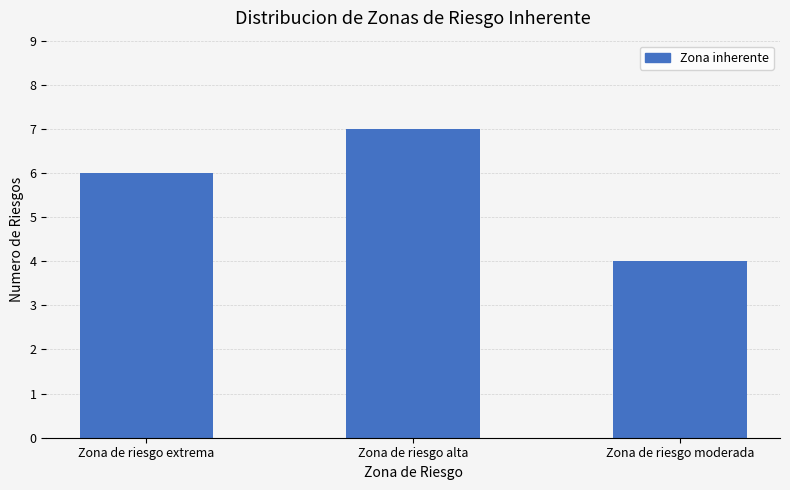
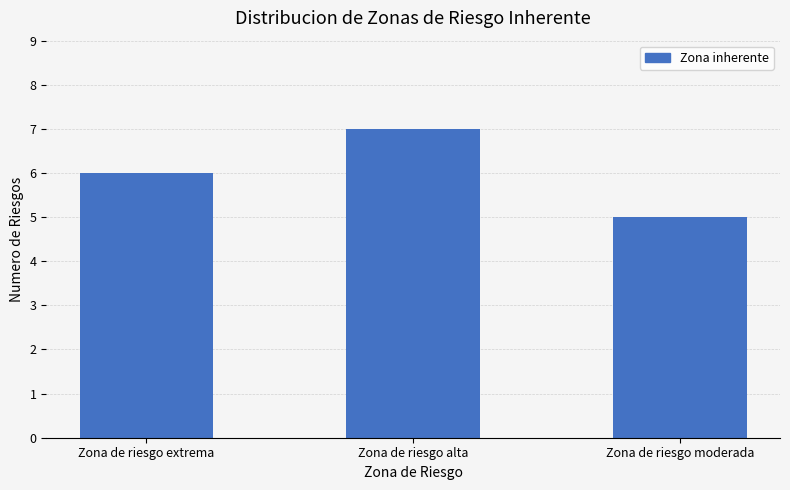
Zona de riesgo moderada: 4 -> 5
